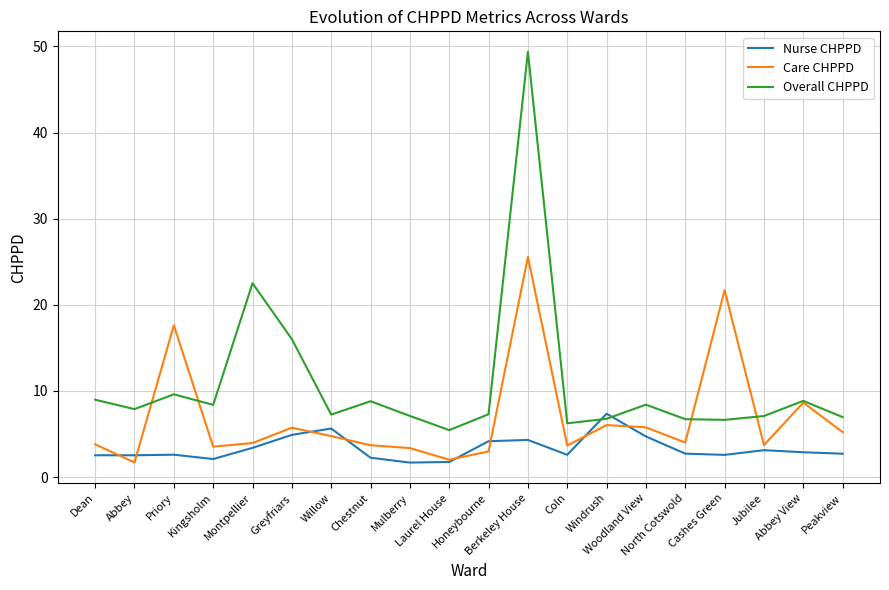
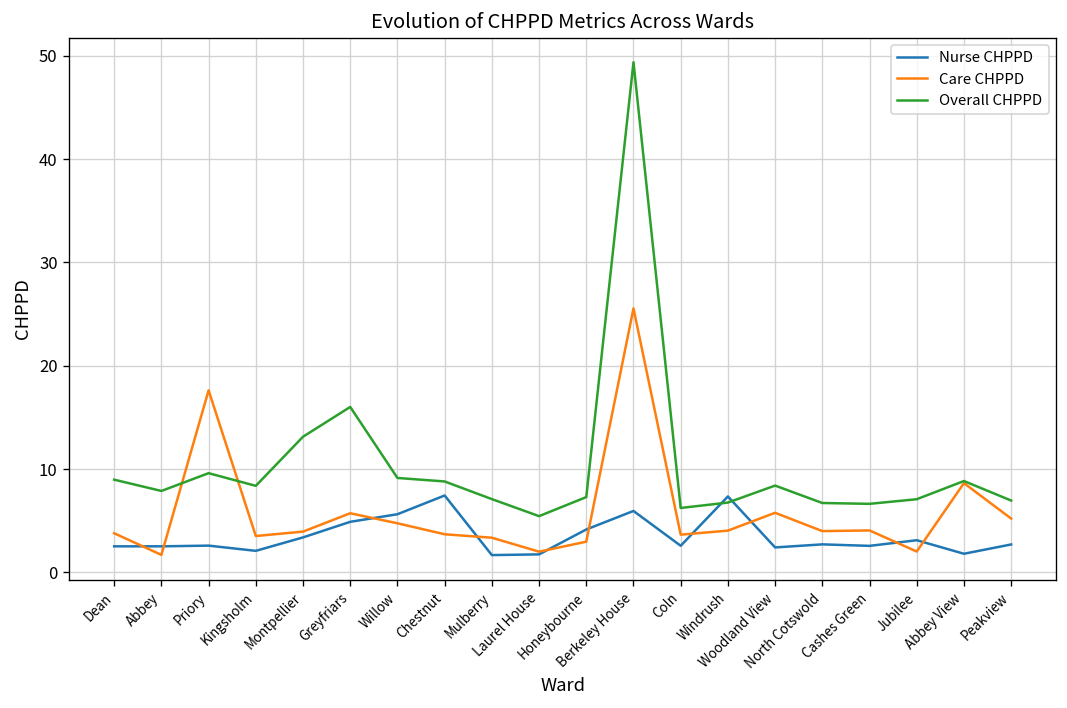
Overall CHPPD, Montpellier: 23 -> 13
Overall CHPPD, Willow: 7 -> 9
Nurse CHPPD, Chestnut: 2 -> 7
Nurse CHPPD, Berkeley House: 4 -> 6
Care CHPPD, Windrush: 6 -> 4
Nurse CHPPD, Woodland View: 5 -> 2
Care CHPPD, Cashes Green: 22 -> 4
Care CHPPD, Jubilee: 4 -> 2
Nurse CHPPD, Abbey View: 3 -> 2
